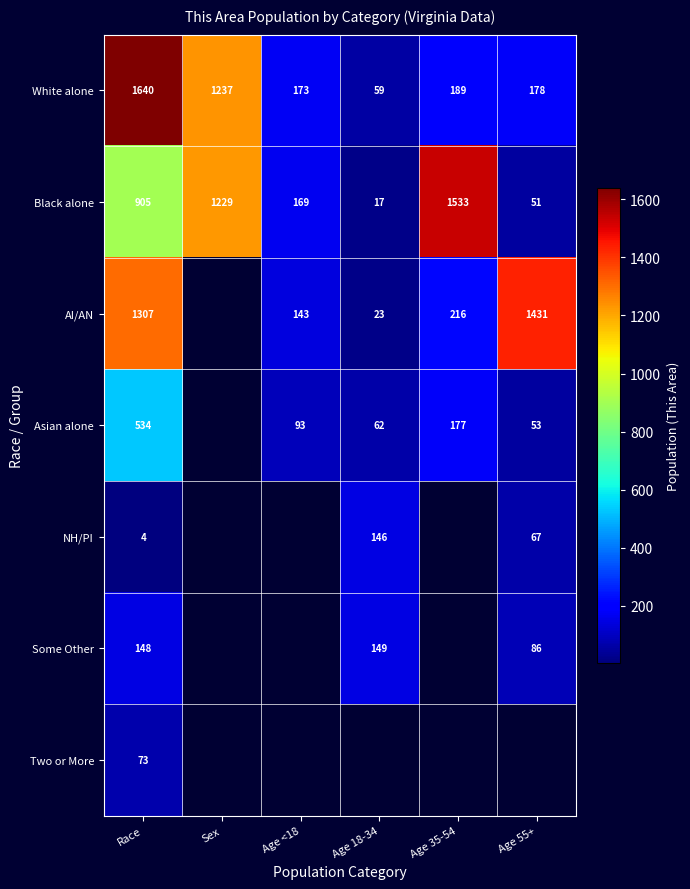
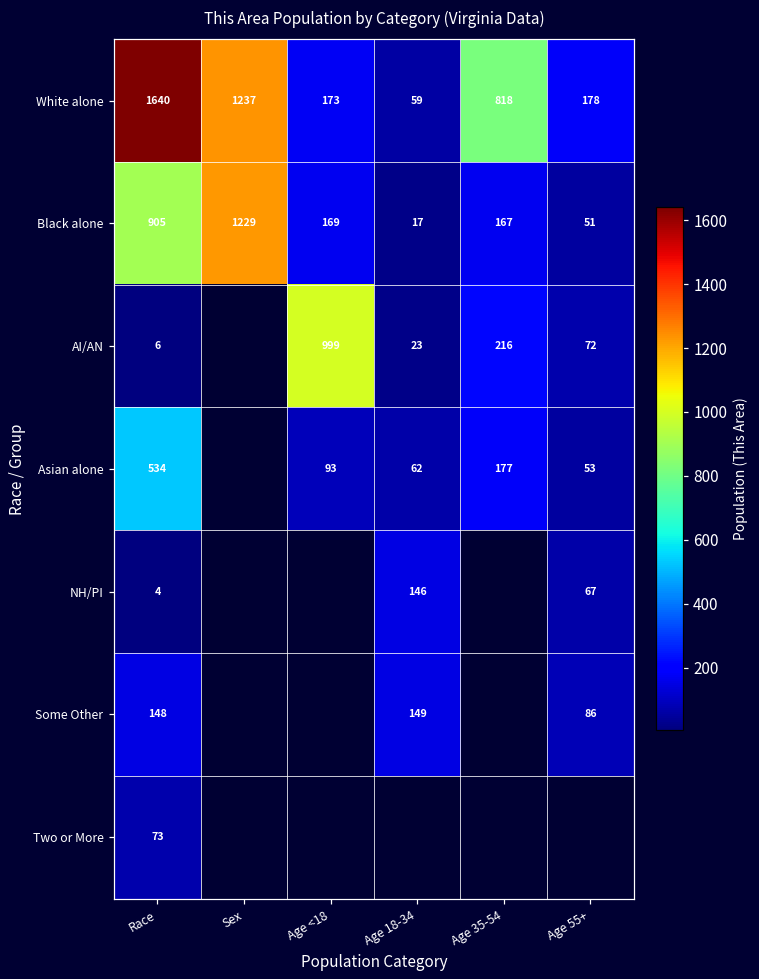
White alone, Age 35-54: 189 -> 818
Black alone, Age 35-54: 1533 -> 167
AI/AN, Race: 1307 -> 6
AI/AN, Age <18: 143 -> 999
AI/AN, Age 55+: 1431 -> 72
